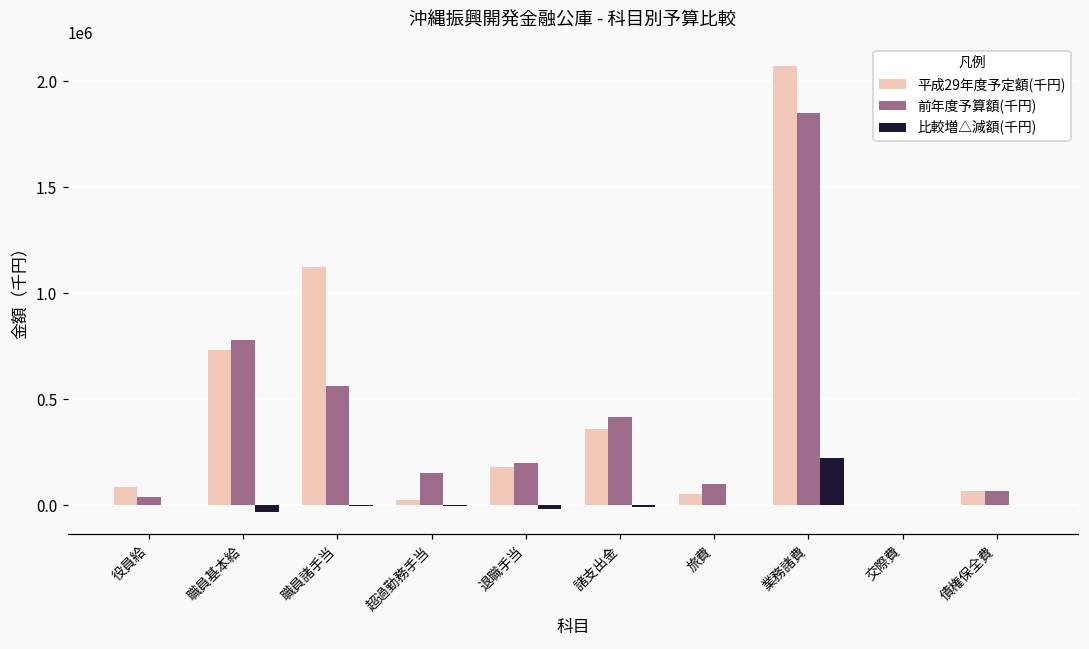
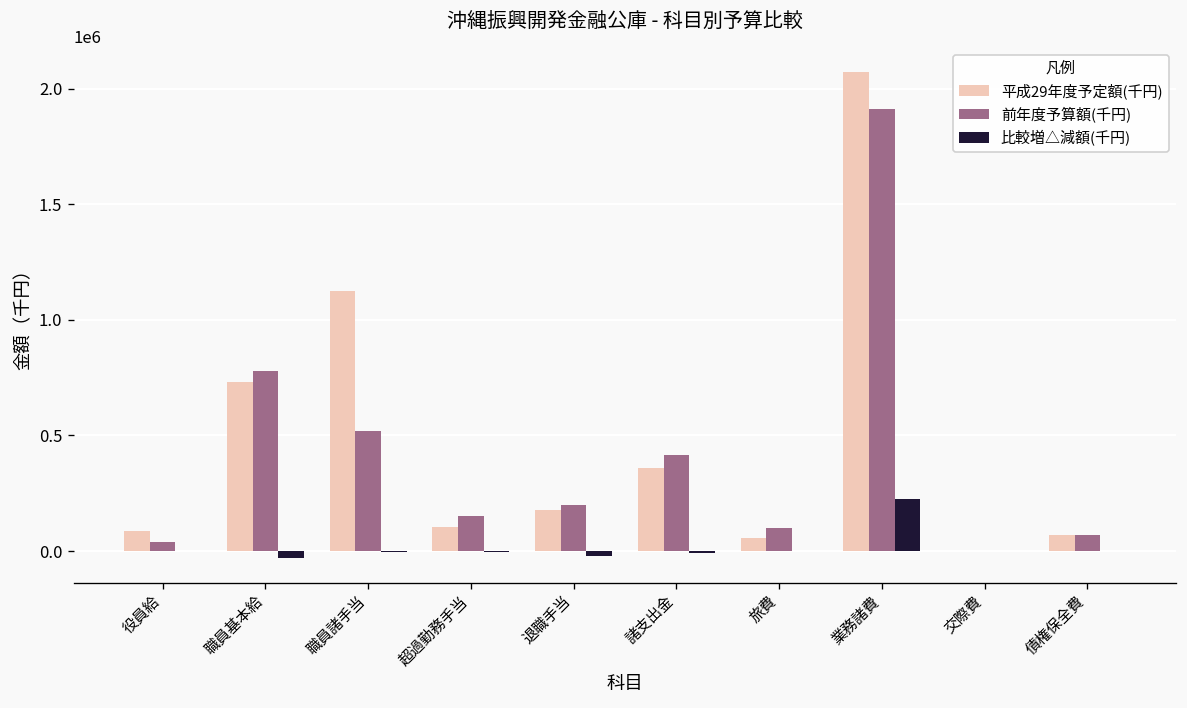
前年度予算額(千円), 職員諸手当: 560000 -> 520000
平成29年度予定額(千円), 超過勤務手当: 30000 -> 100000
前年度予算額(千円), 業務諸費: 1850000 -> 1910000
